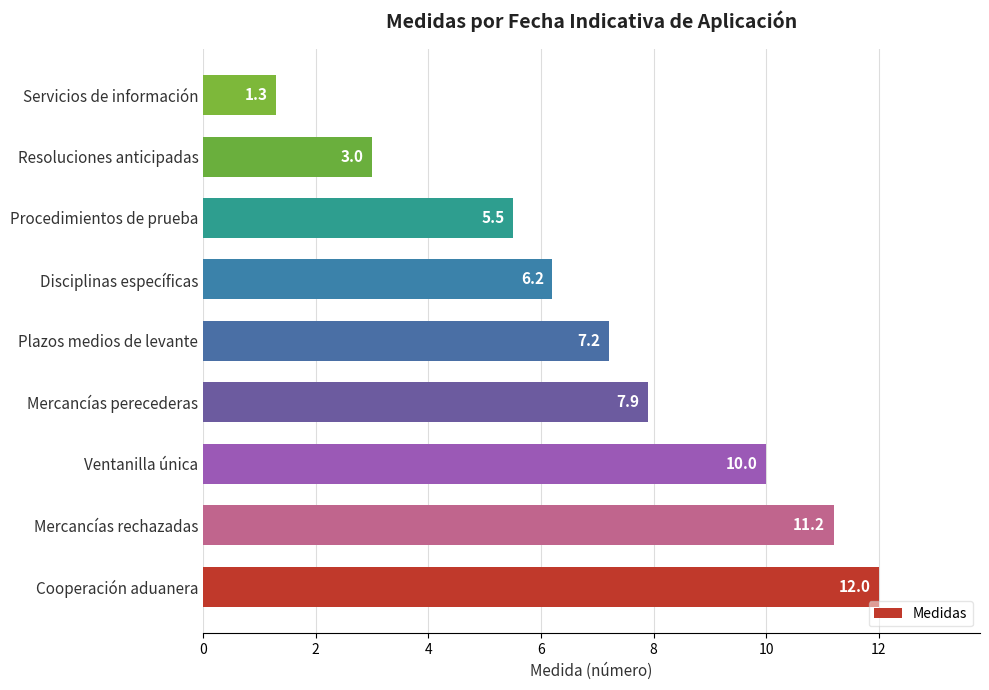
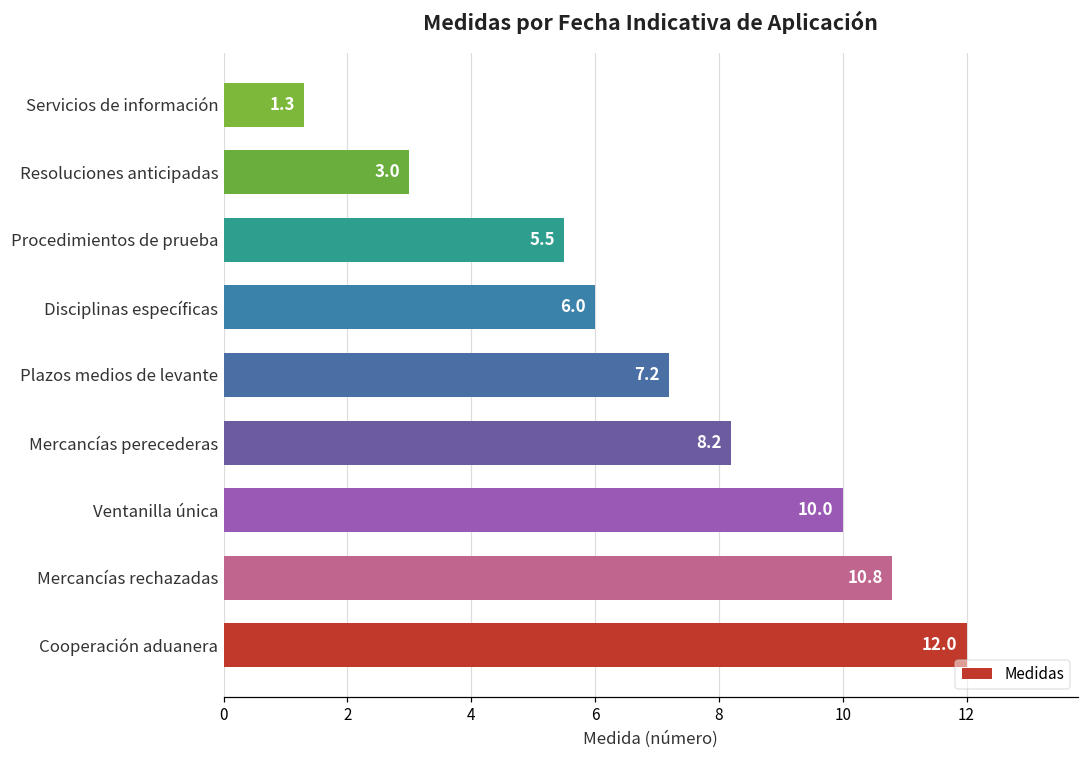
Disciplinas específicas: 6.2 -> 6.0
Mercancías perecederas: 7.9 -> 8.2
Mercancías rechazadas: 11.2 -> 10.8
